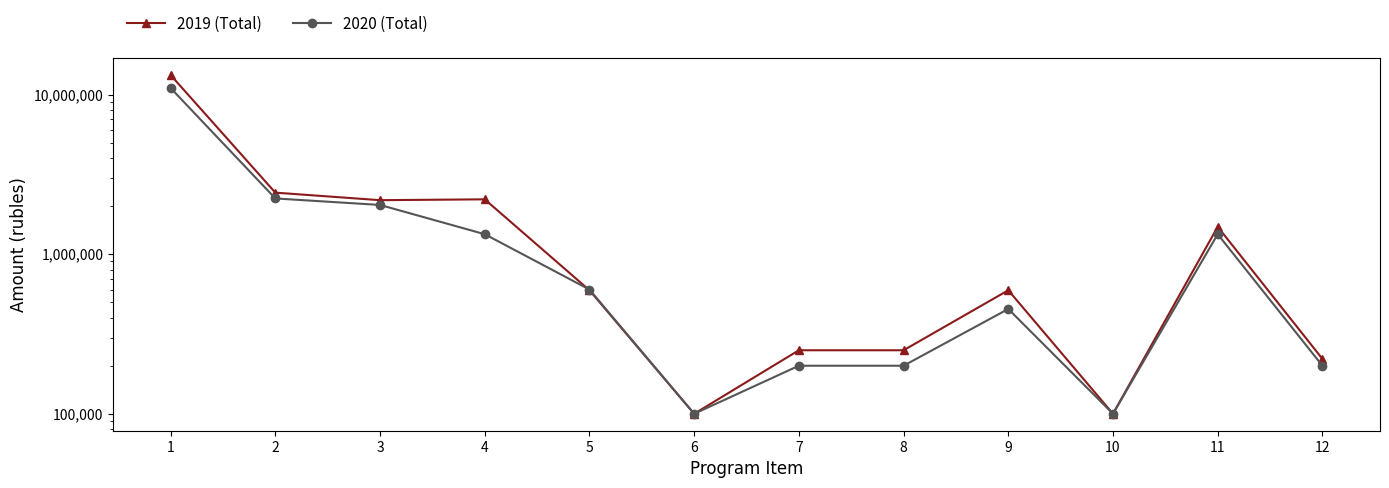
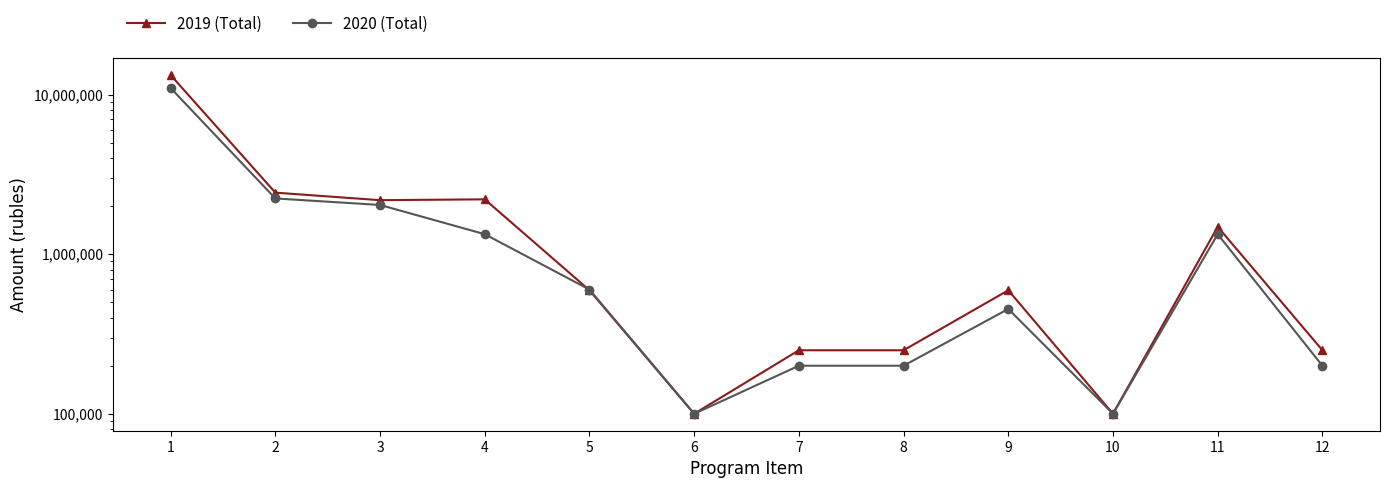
2019 (Total), 12: 220,000 -> 250,000
